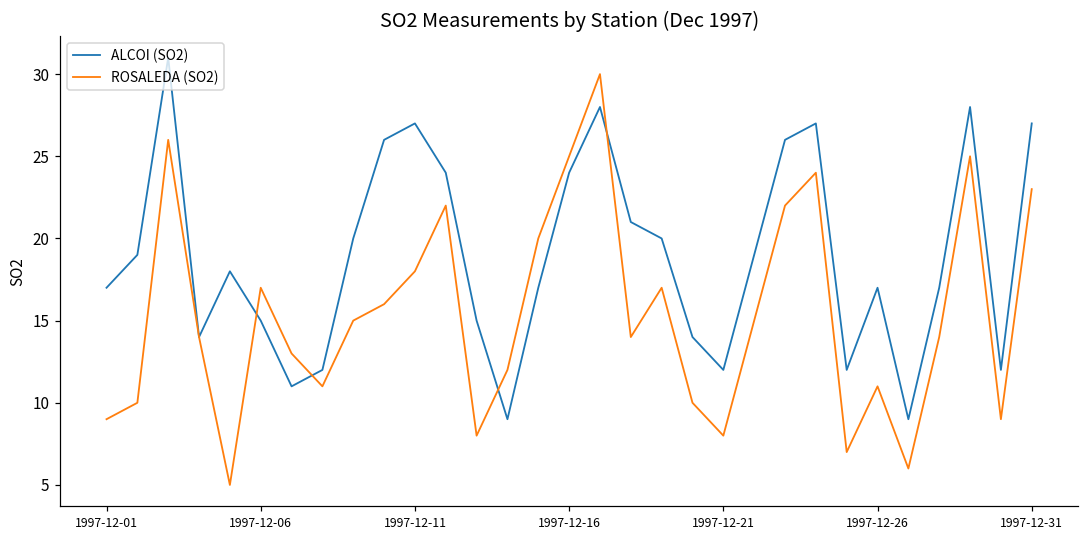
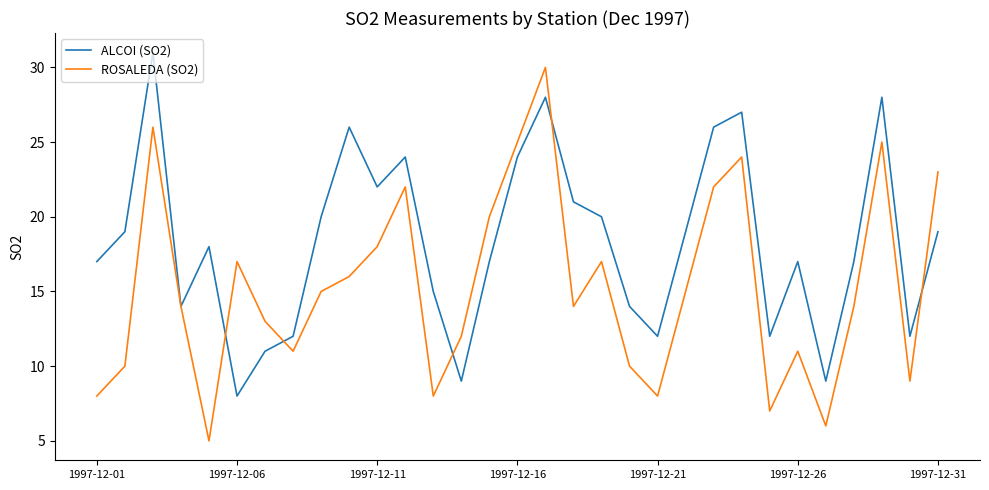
ROSALEDA (SO2), 1997-12-01: 9 -> 8
ALCOI (SO2), 1997-12-06: 15 -> 8
ALCOI (SO2), 1997-12-11: 27 -> 22
ALCOI (SO2), 1997-12-31: 27 -> 19
